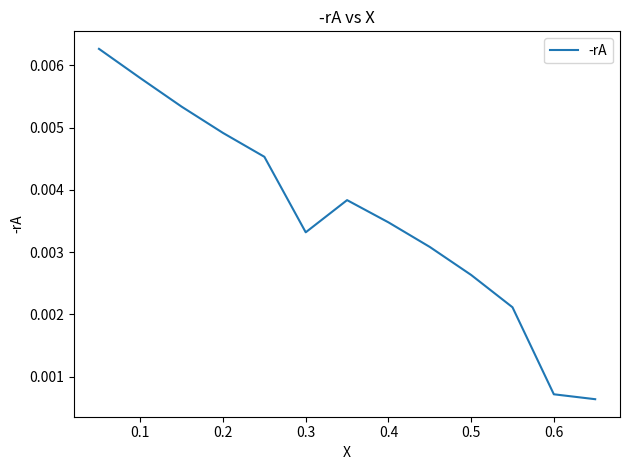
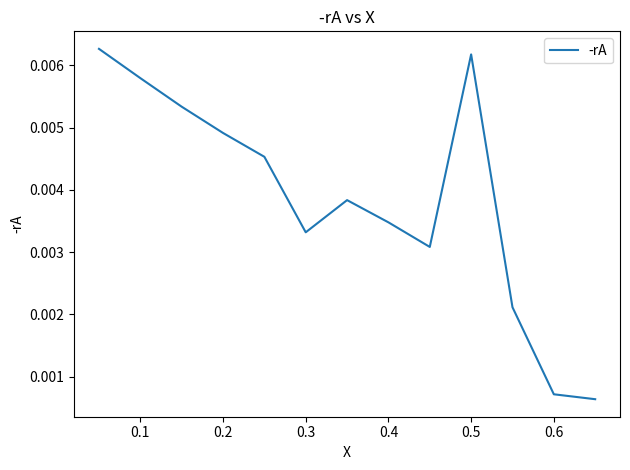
0.5: 0.0026 -> 0.0062
